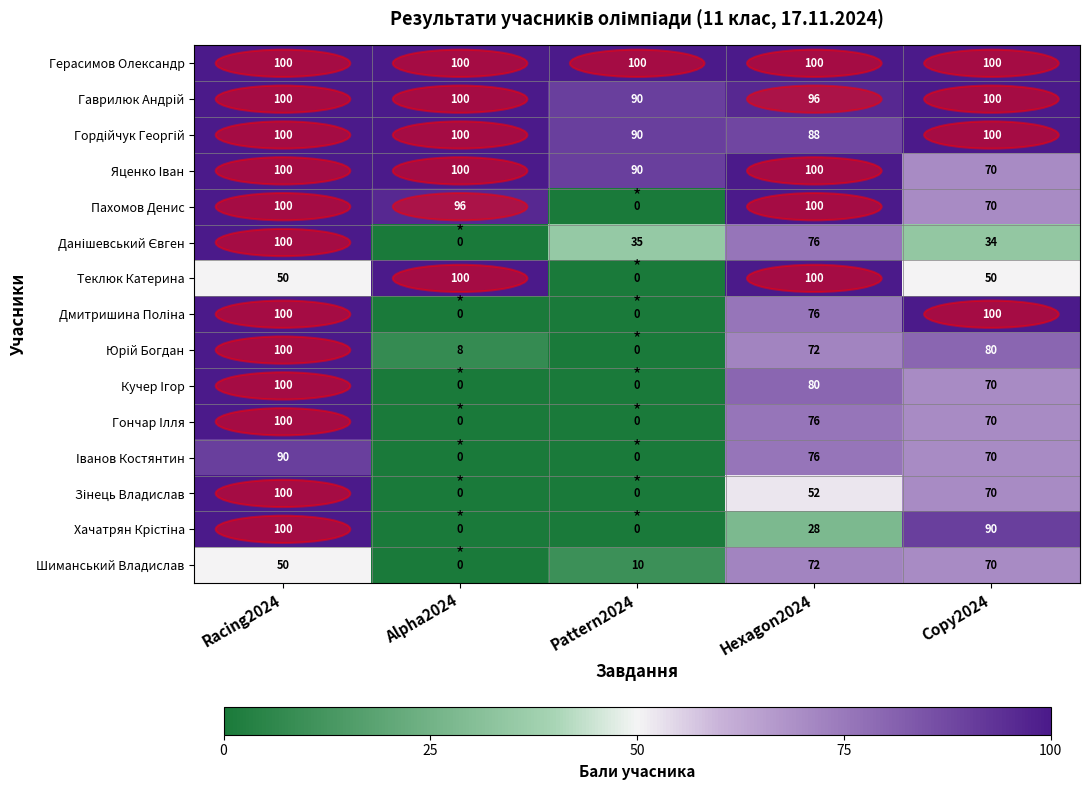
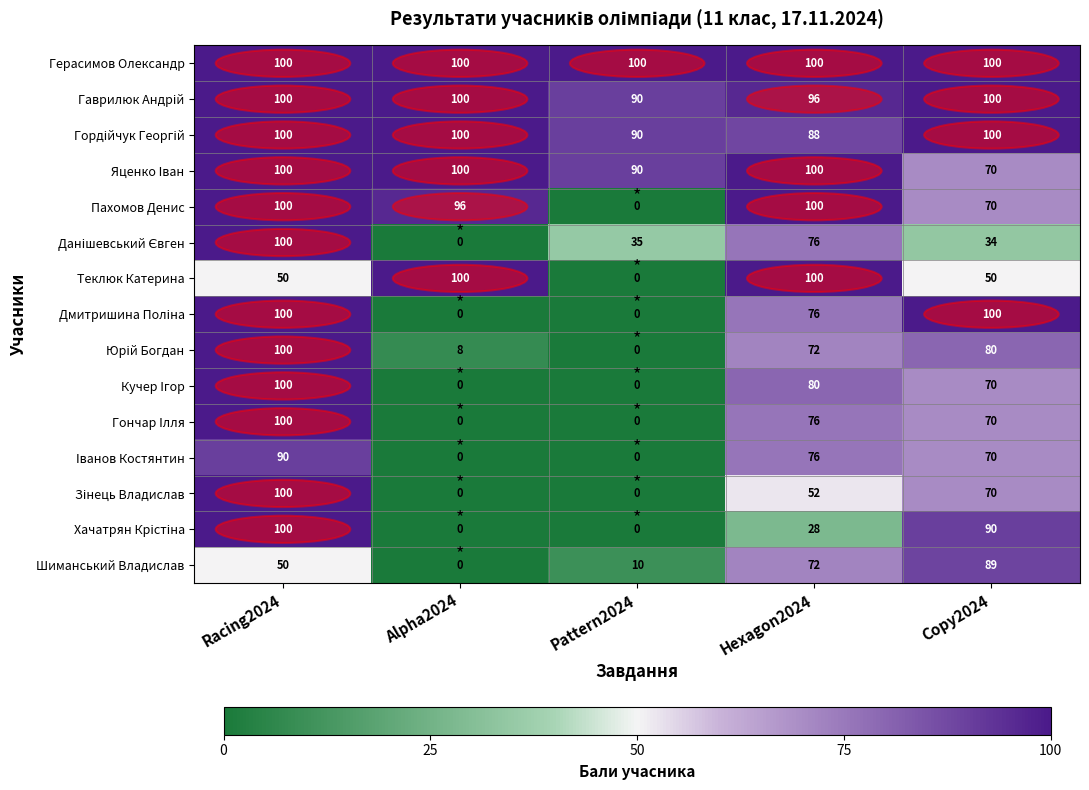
Шиманський Владислав, Copy2024: 70 -> 89
